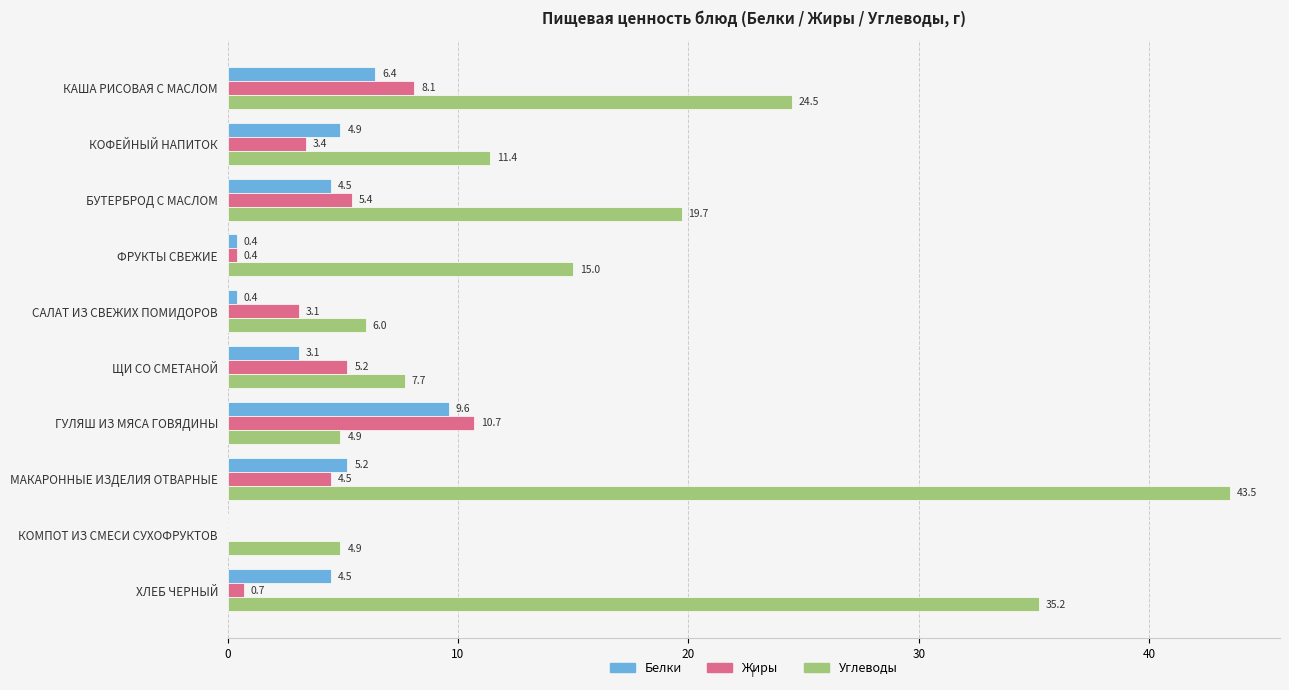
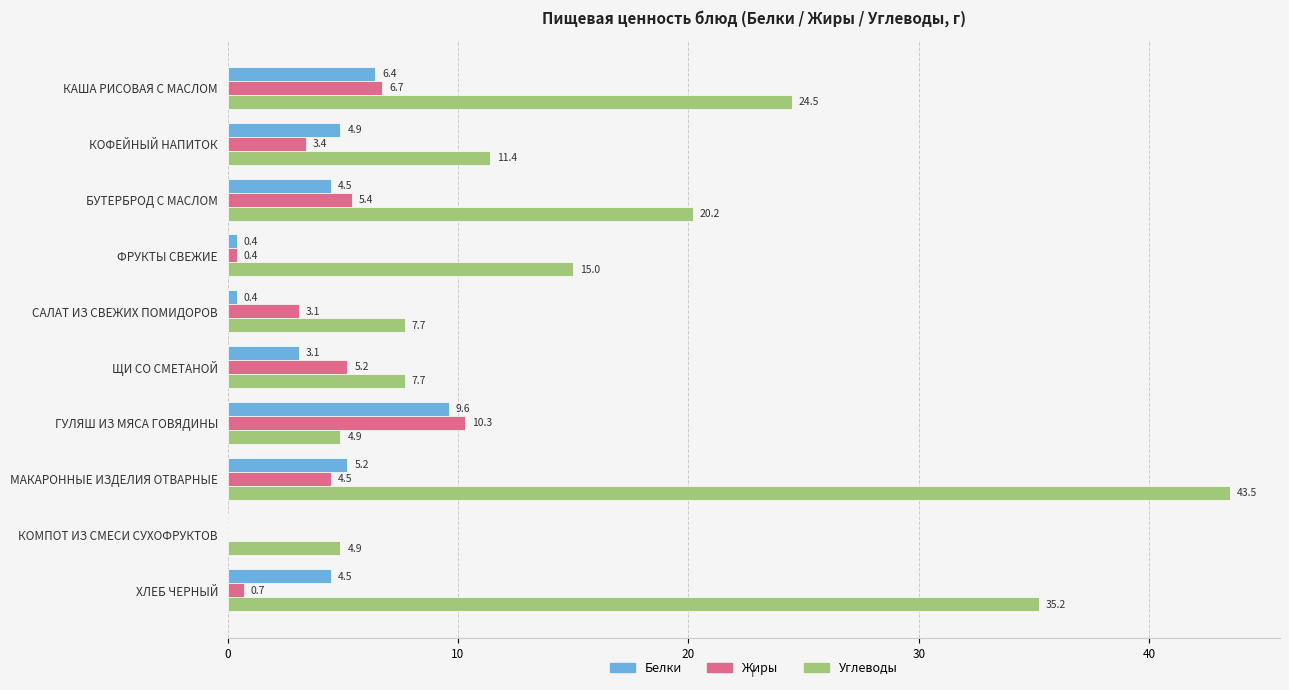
Жиры, КАША РИСОВАЯ С МАСЛОМ: 8.1 -> 6.7
Углеводы, БУТЕРБРОД С МАСЛОМ: 19.7 -> 20.2
Углеводы, САЛАТ ИЗ СВЕЖИХ ПОМИДОРОВ: 6.0 -> 7.7
Жиры, ГУЛЯШ ИЗ МЯСА ГОВЯДИНЫ: 10.7 -> 10.3
